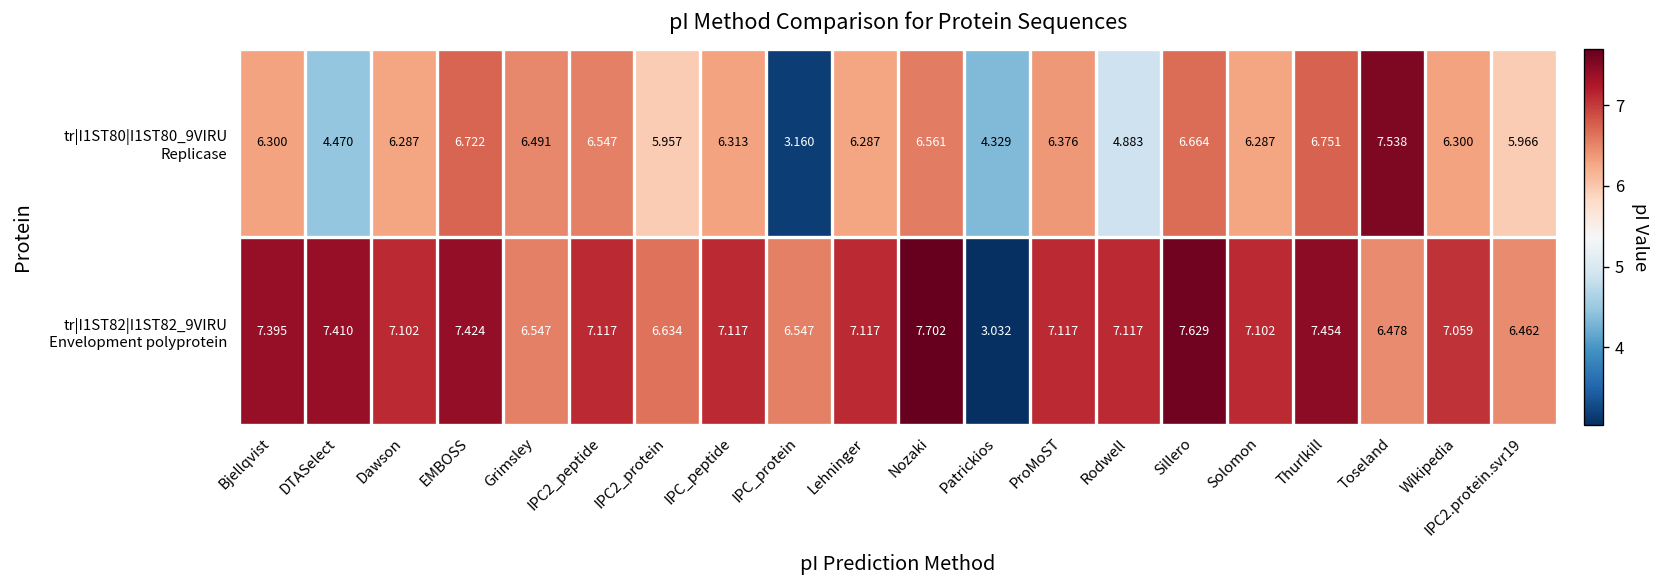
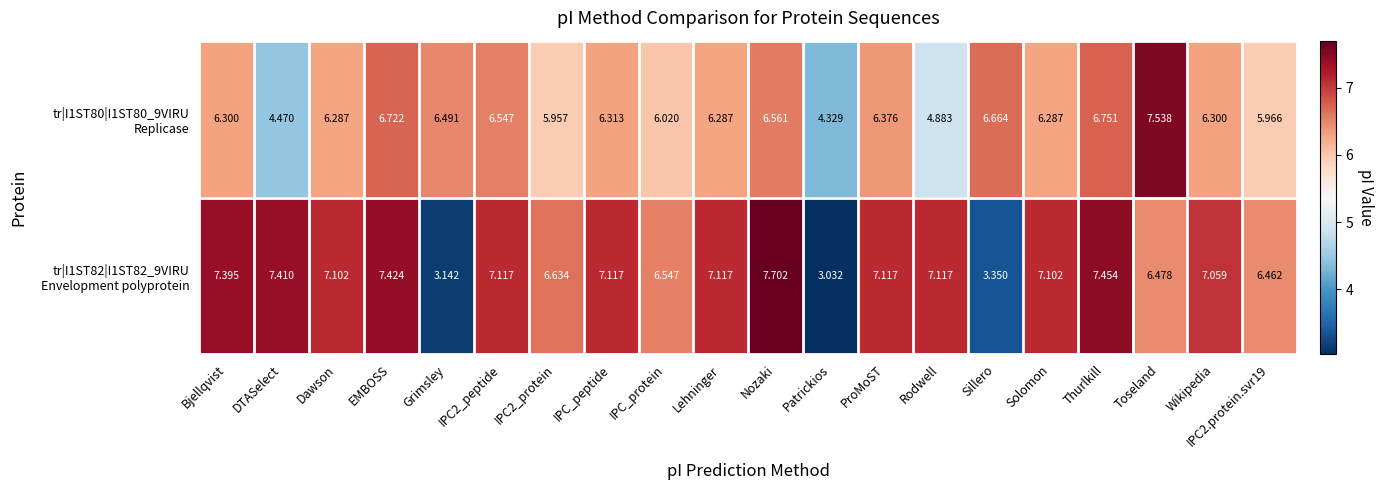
tr|I1ST80|I1ST80_9VIRU Replicase, IPC_protein: 3.160 -> 6.020
tr|I1ST82|I1ST82_9VIRU Envelopment polyprotein, Grimsley: 6.547 -> 3.142
tr|I1ST82|I1ST82_9VIRU Envelopment polyprotein, Sillero: 7.629 -> 3.350
